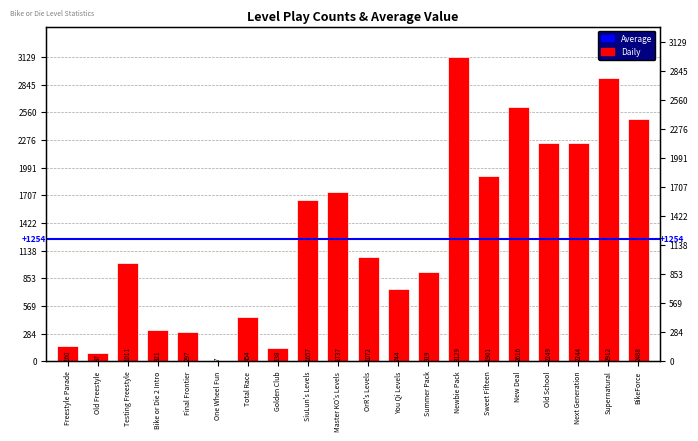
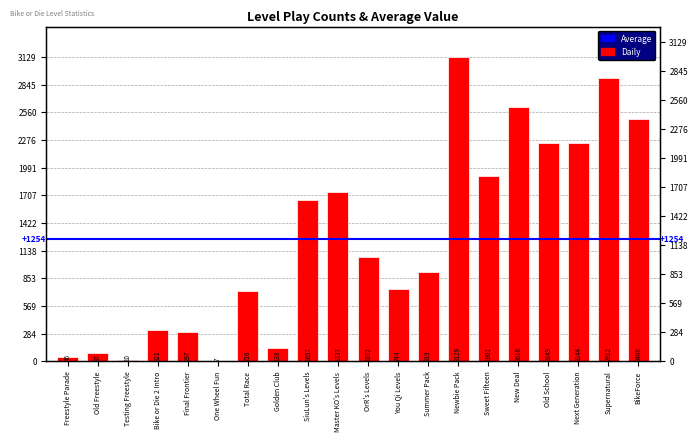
Freestyle Parade: 160 -> 46
Testing Freestyle: 1011 -> 10
Total Race: 454 -> 726
